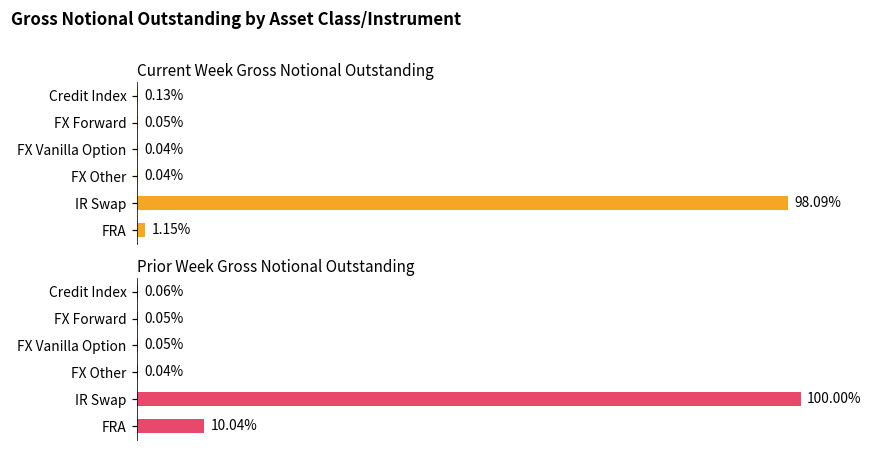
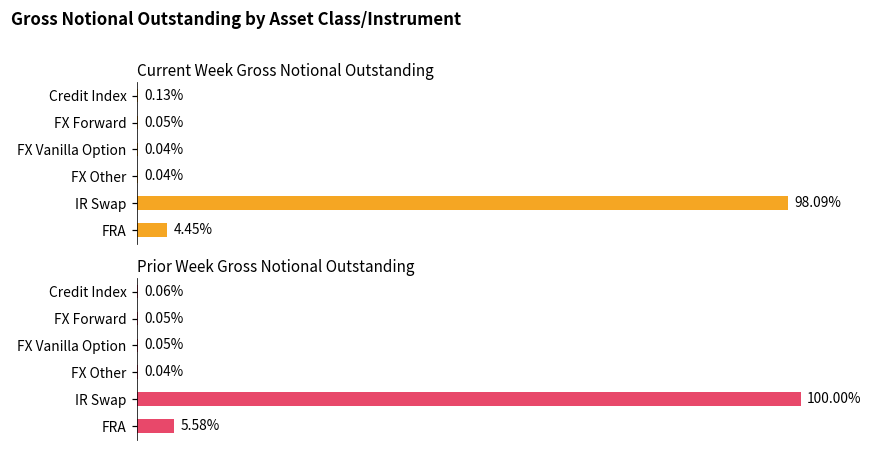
Current Week Gross Notional Outstanding, FRA: 1.15% -> 4.45%
Prior Week Gross Notional Outstanding, FRA: 10.04% -> 5.58%
